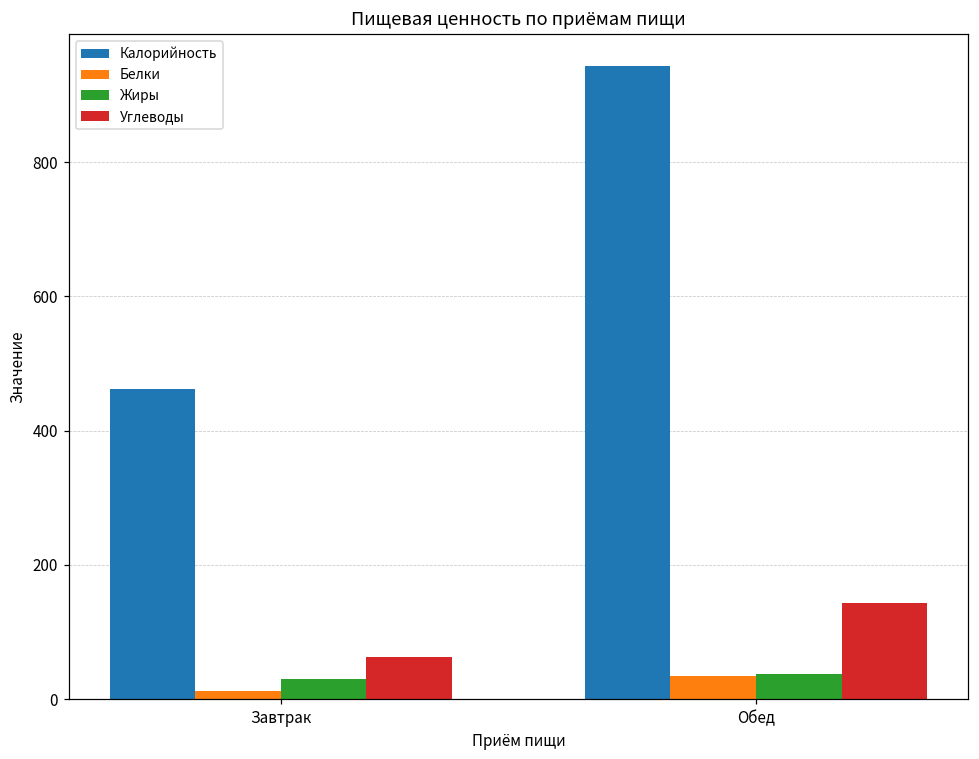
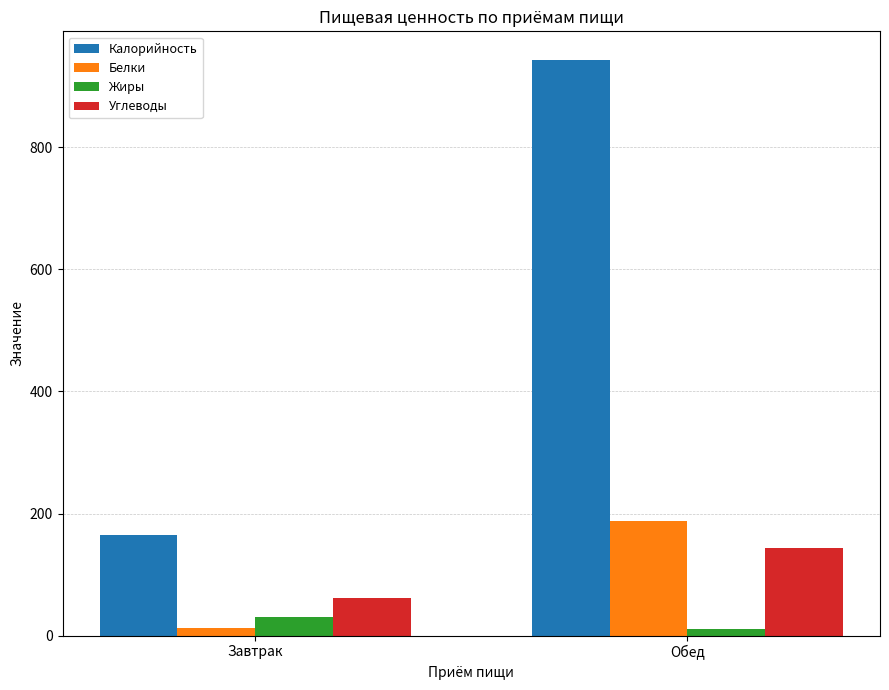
Калорийность, Завтрак: 460 -> 160
Белки, Обед: 30 -> 190
Жиры, Обед: 40 -> 10
